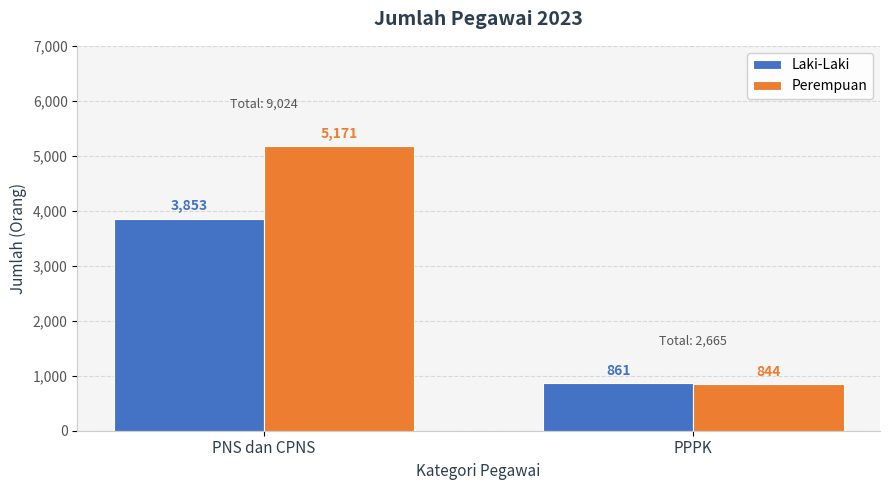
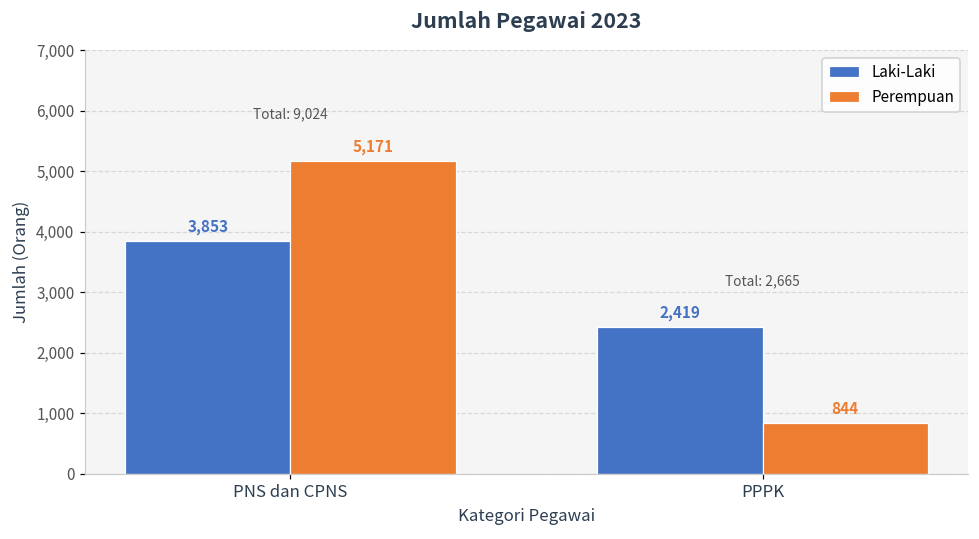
Laki-Laki, PPPK: 861 -> 2,419
